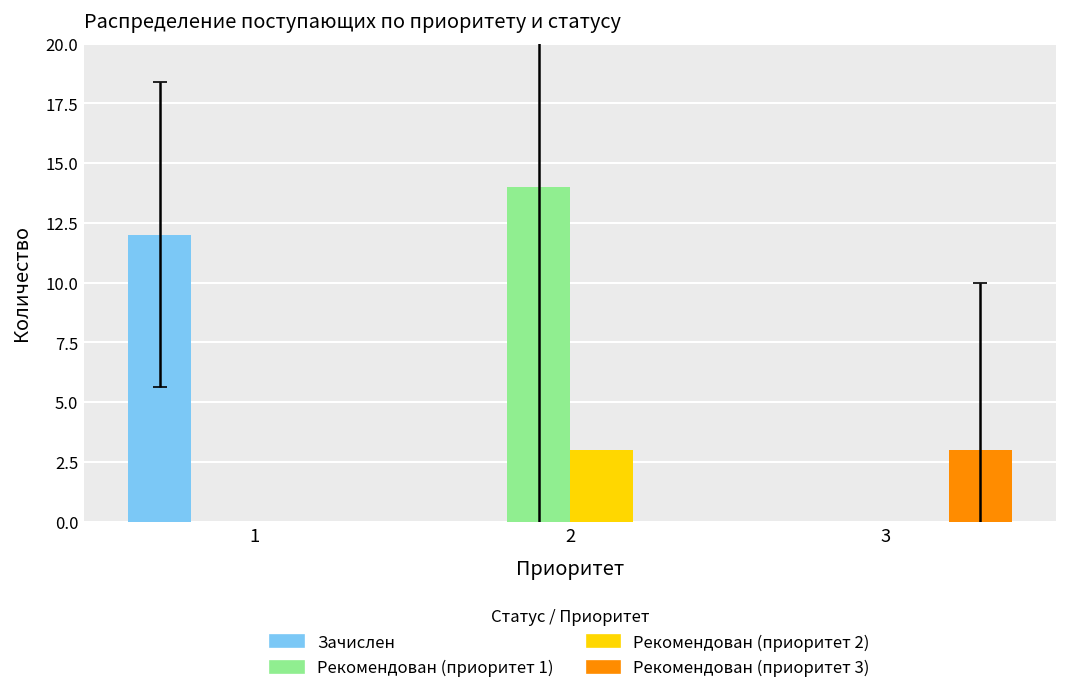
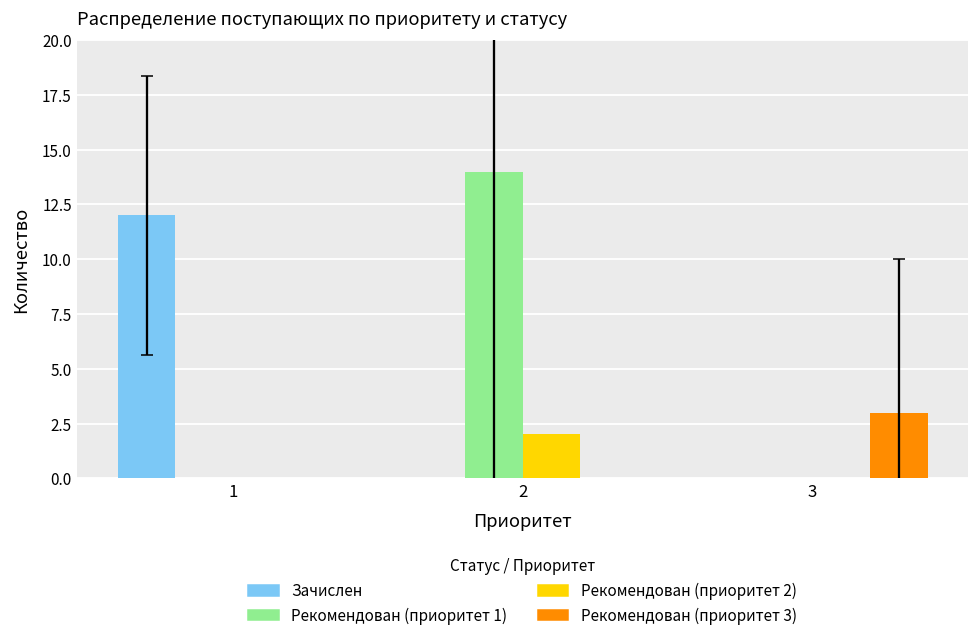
Рекомендован (приоритет 2), 2: 3 -> 2
